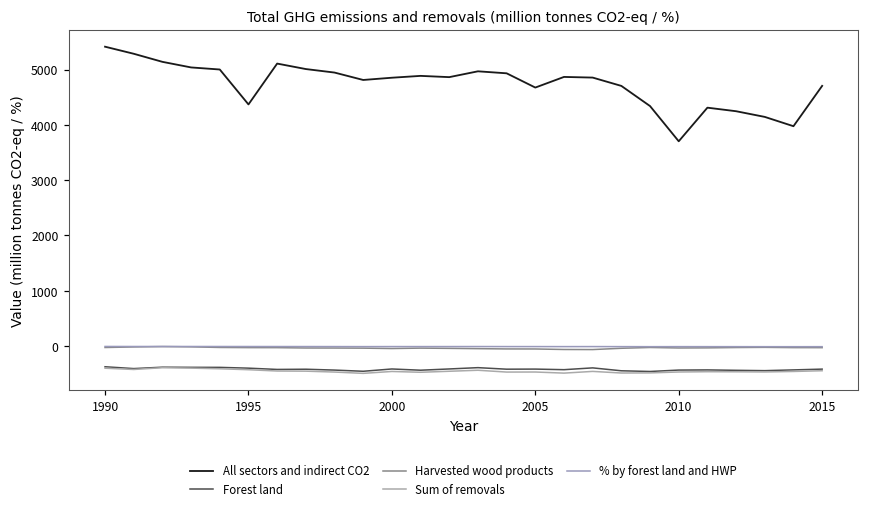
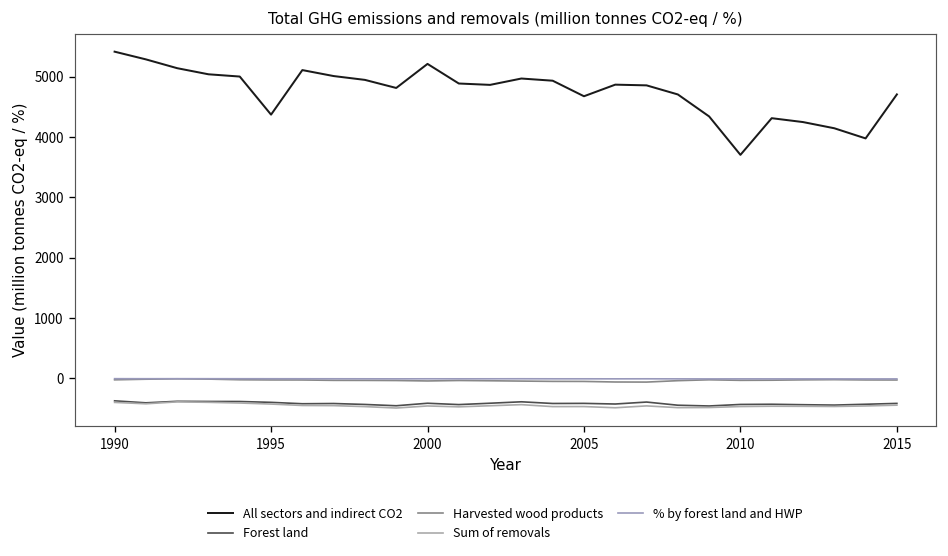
All sectors and indirect CO2, 2000: 4900 -> 5200
